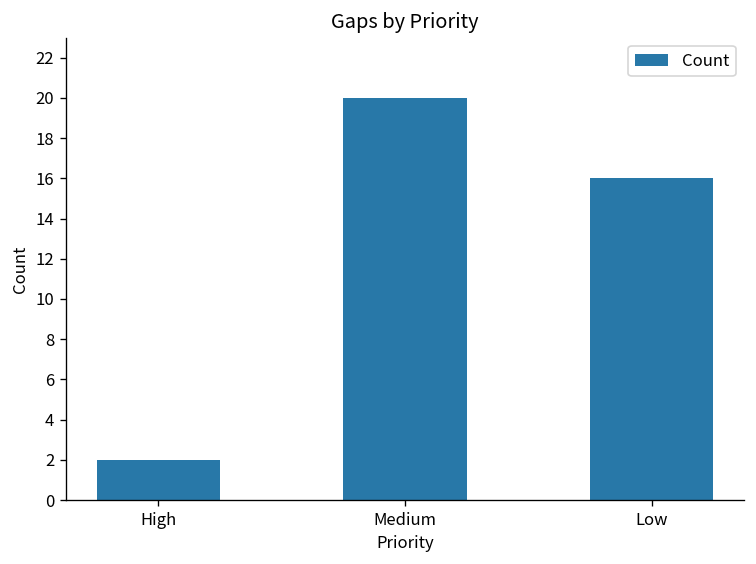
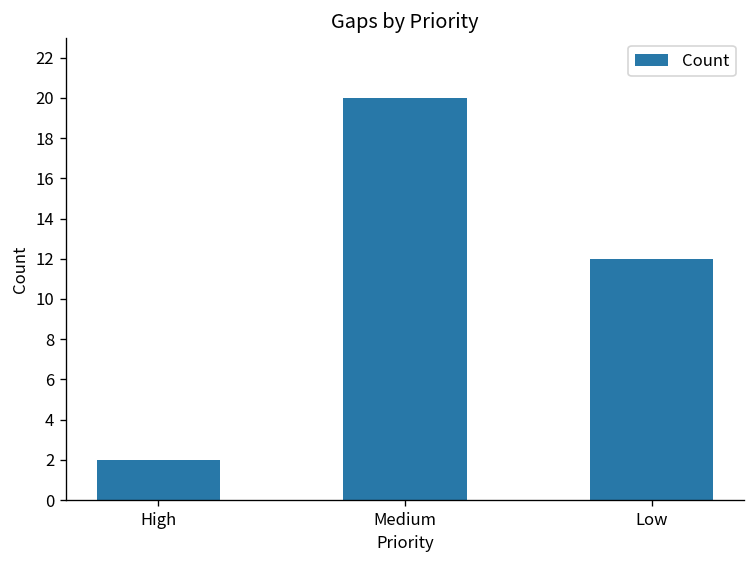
Low: 16 -> 12
